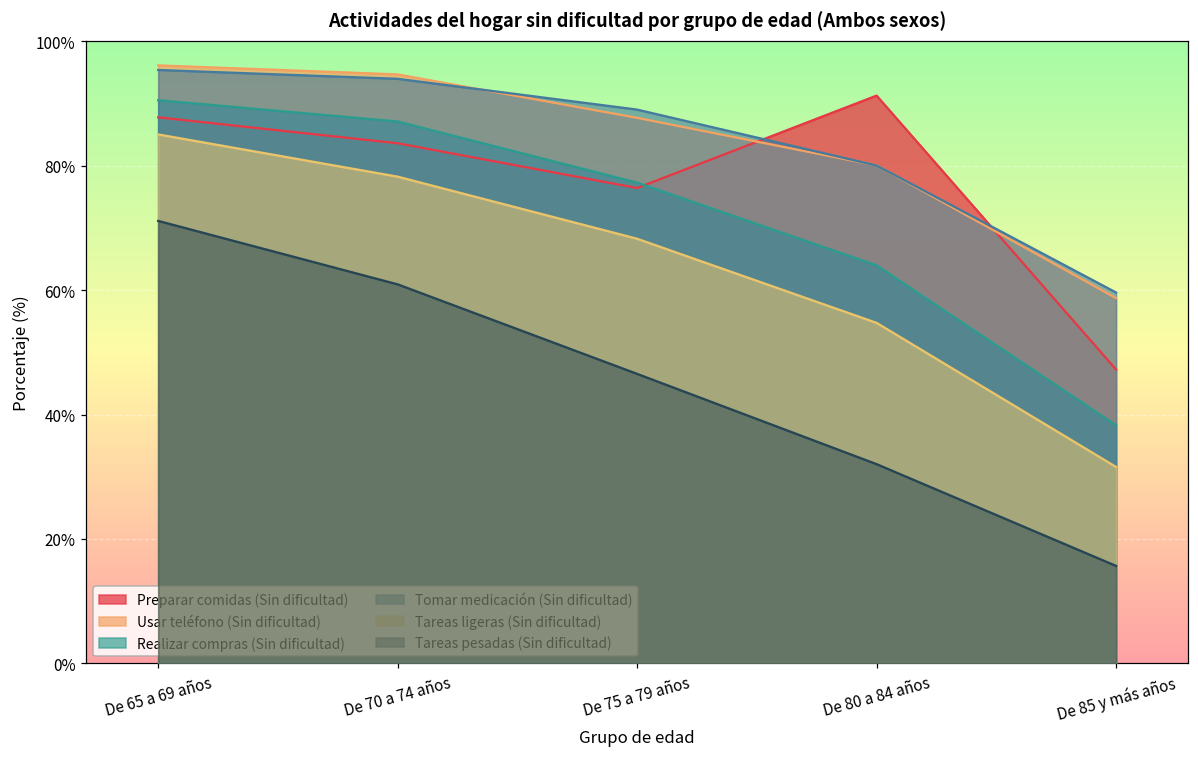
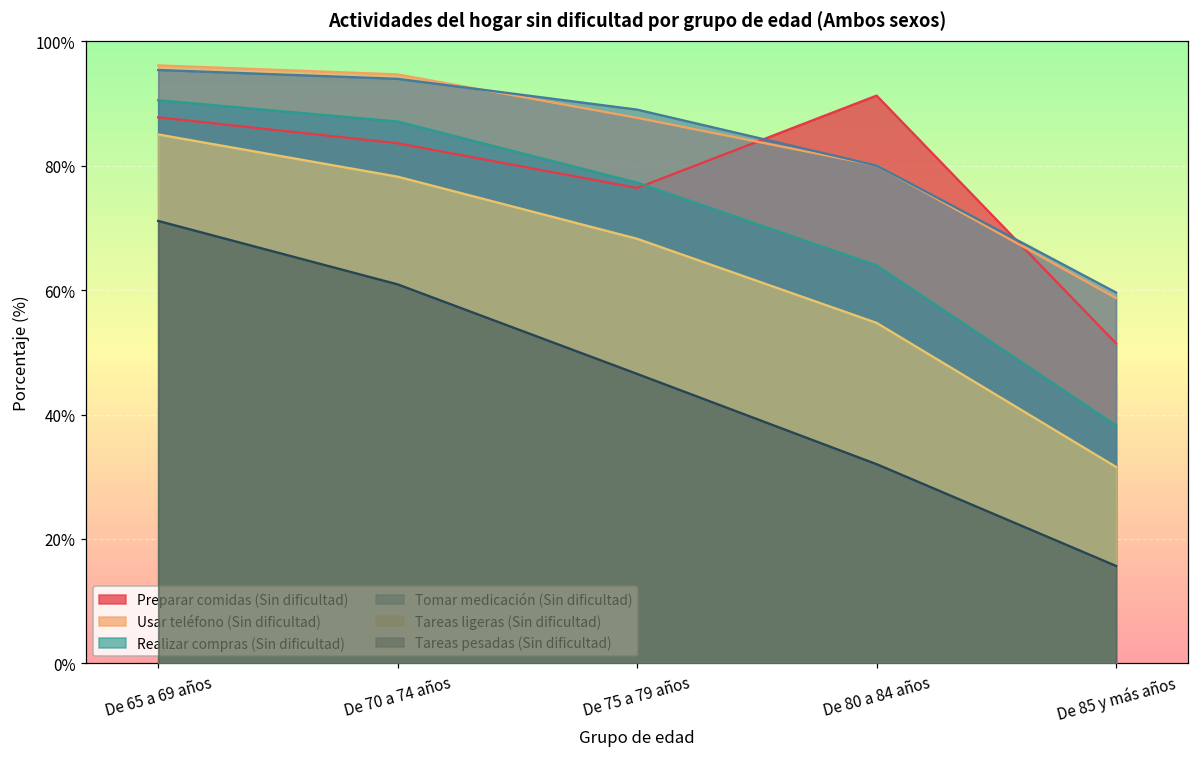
Preparar comidas (Sin dificultad), De 85 y más años: 47% -> 51%
